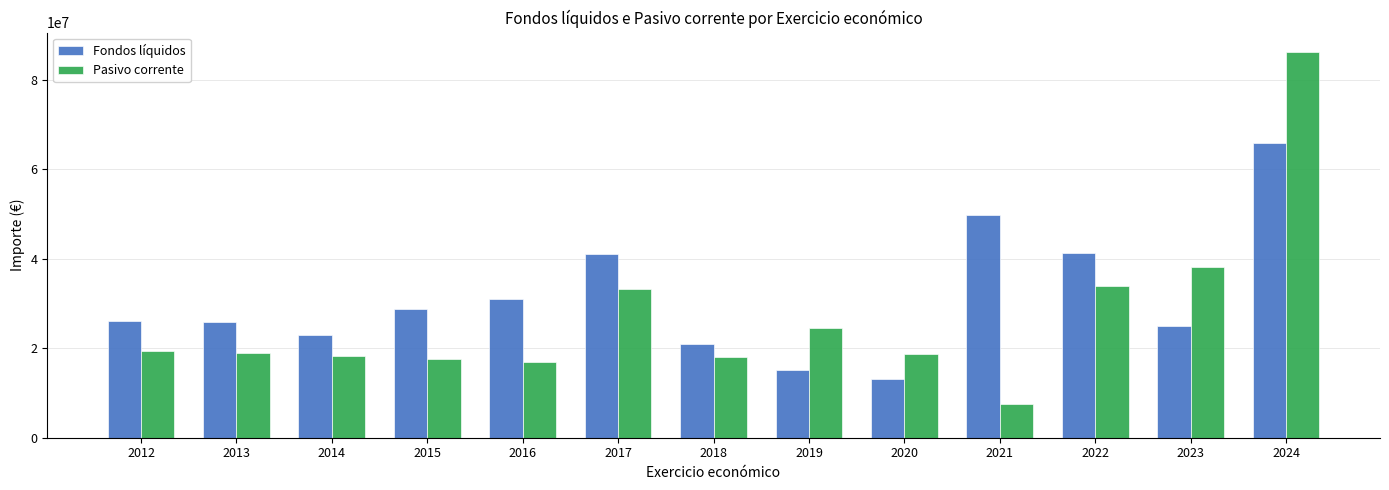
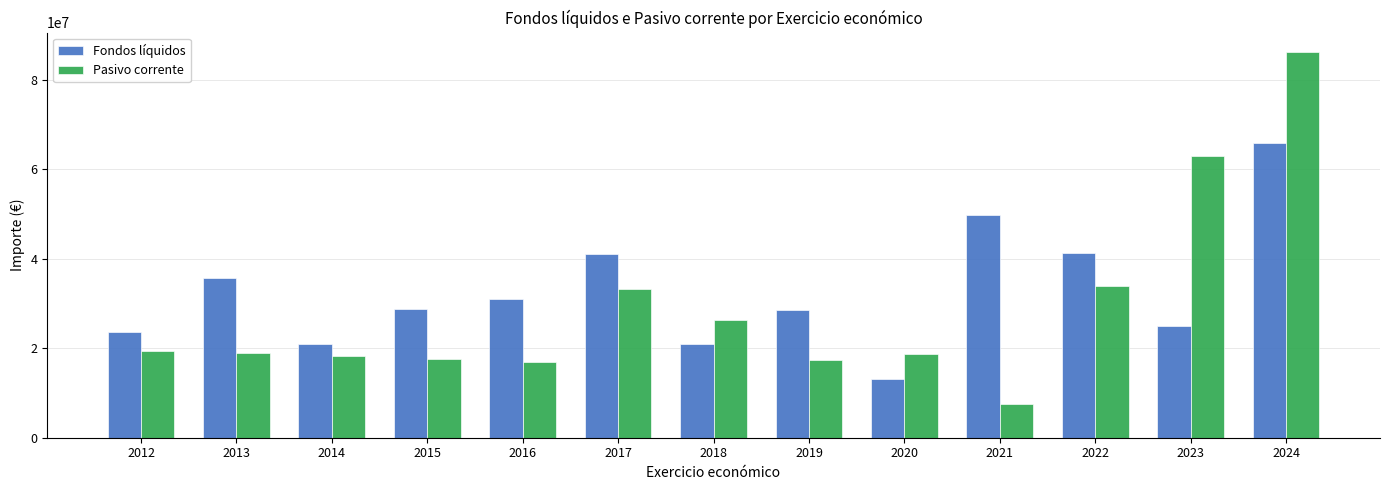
Fondos líquidos, 2012: 26000000 -> 24000000
Fondos líquidos, 2013: 26000000 -> 36000000
Fondos líquidos, 2014: 23000000 -> 21000000
Pasivo corrente, 2018: 18000000 -> 26000000
Fondos líquidos, 2019: 15000000 -> 28000000
Pasivo corrente, 2019: 25000000 -> 17000000
Pasivo corrente, 2023: 38000000 -> 63000000
